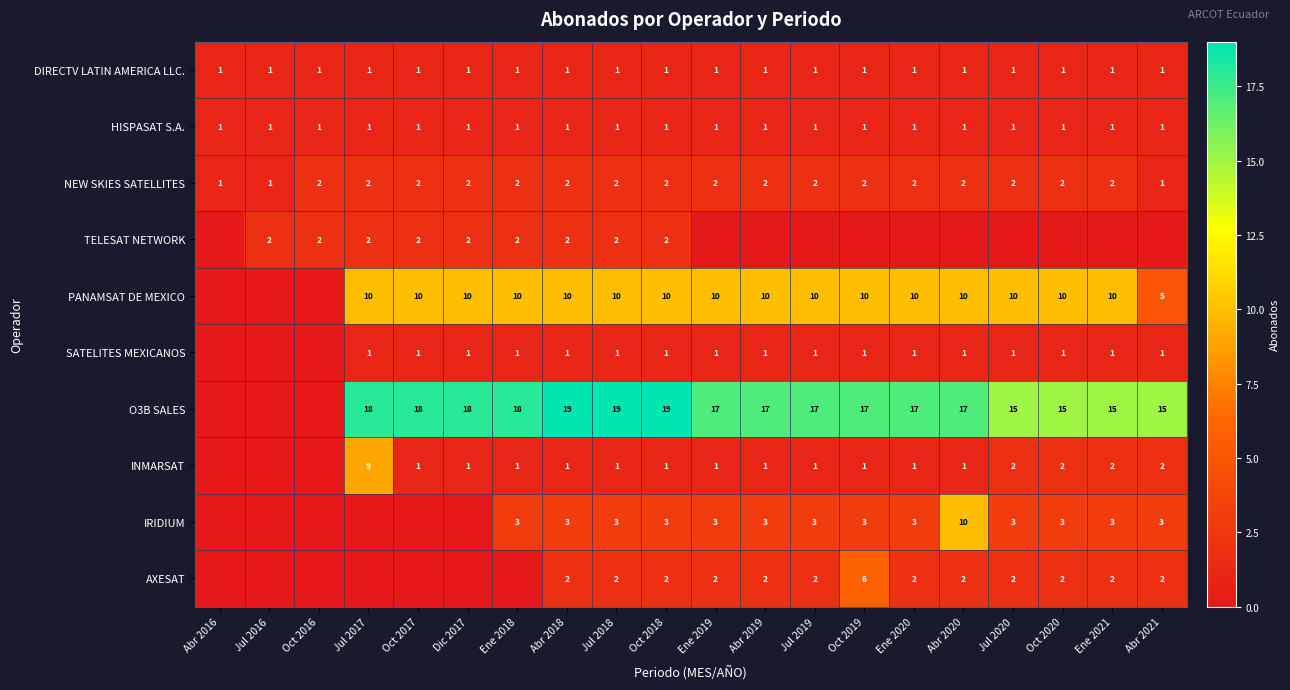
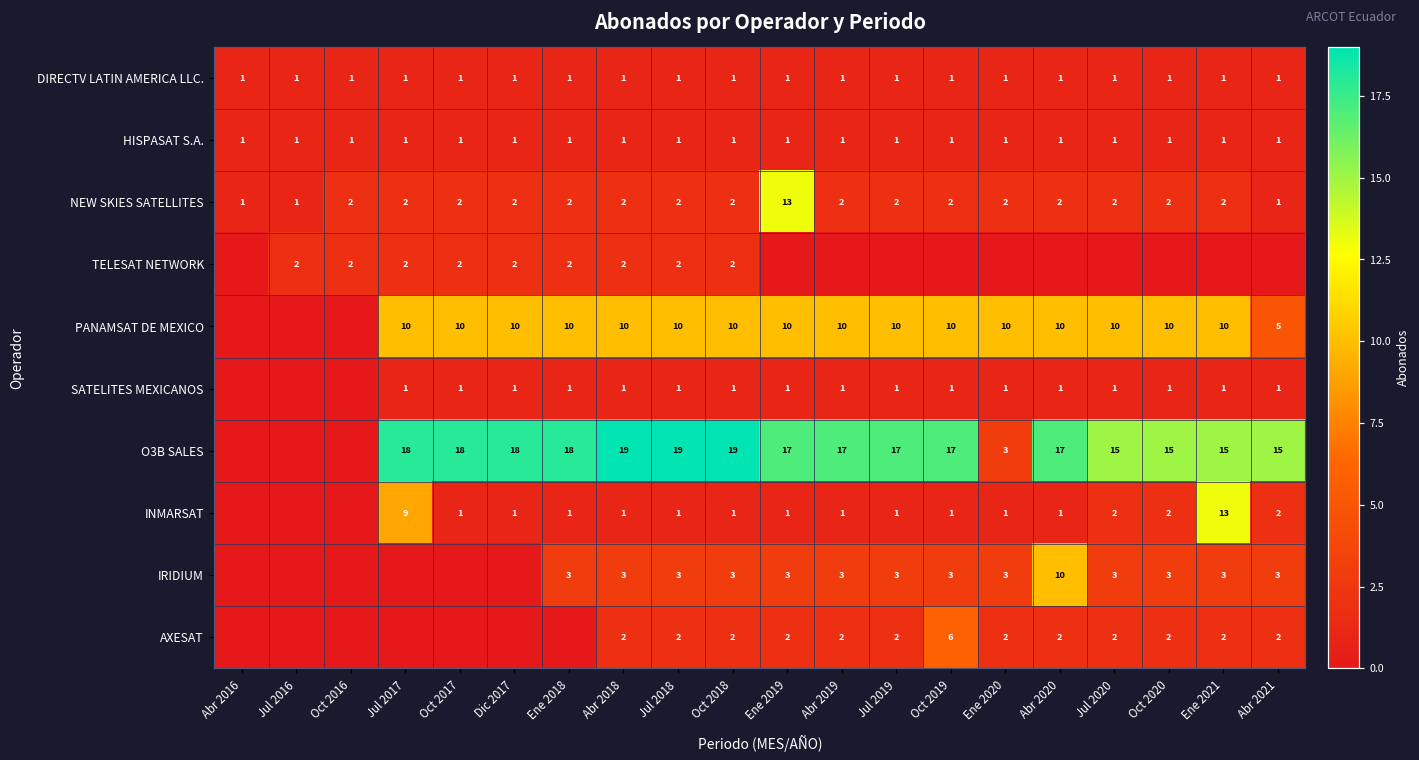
NEW SKIES SATELLITES, Ene 2019: 2 -> 13
O3B SALES, Ene 2020: 17 -> 3
INMARSAT, Ene 2021: 2 -> 13
